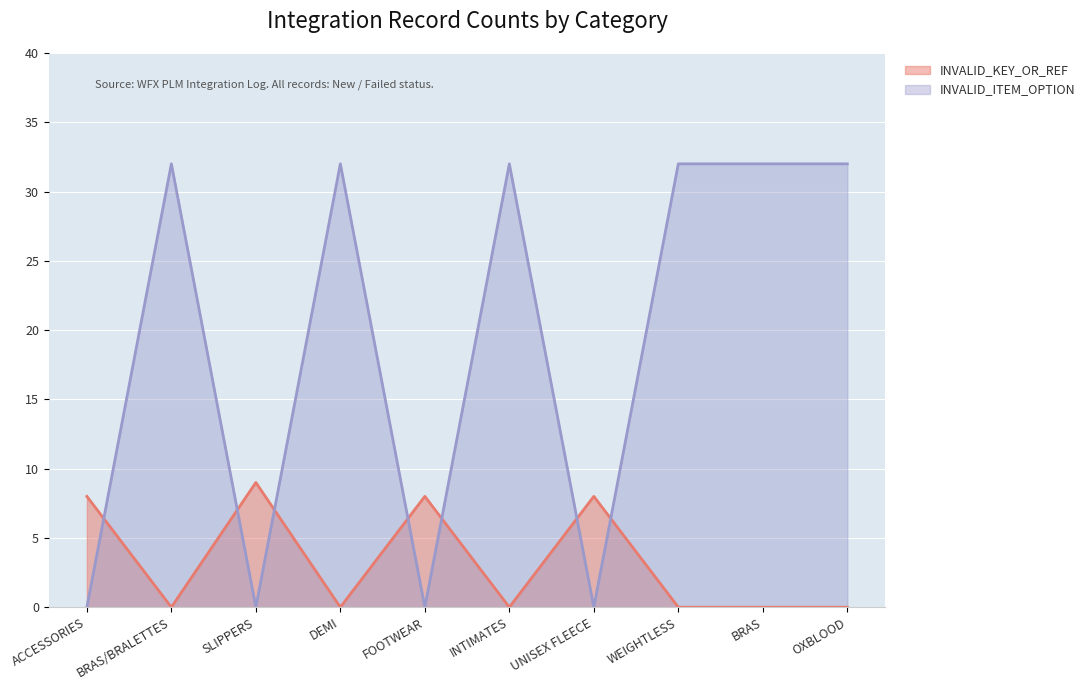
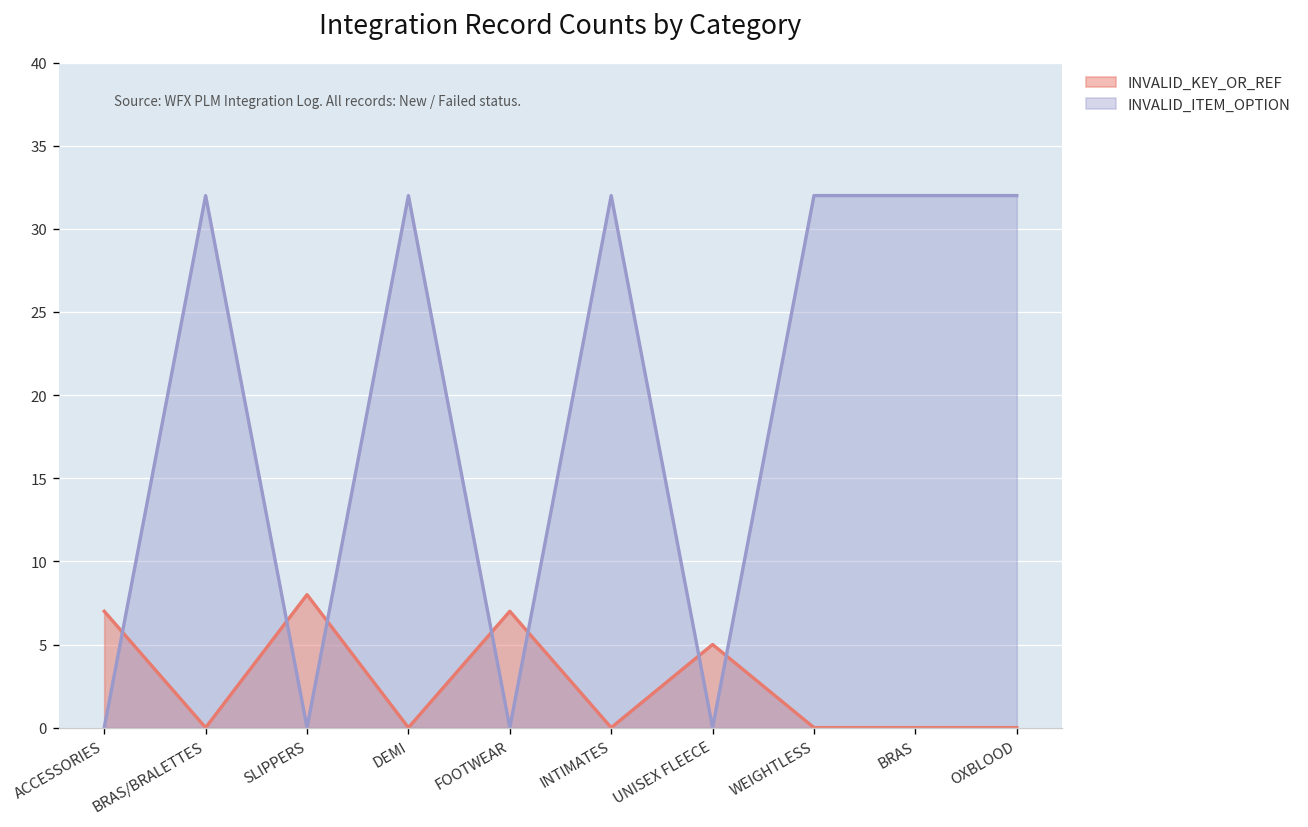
INVALID_KEY_OR_REF, ACCESSORIES: 8 -> 7
INVALID_KEY_OR_REF, SLIPPERS: 9 -> 8
INVALID_KEY_OR_REF, FOOTWEAR: 8 -> 7
INVALID_KEY_OR_REF, UNISEX FLEECE: 8 -> 5
